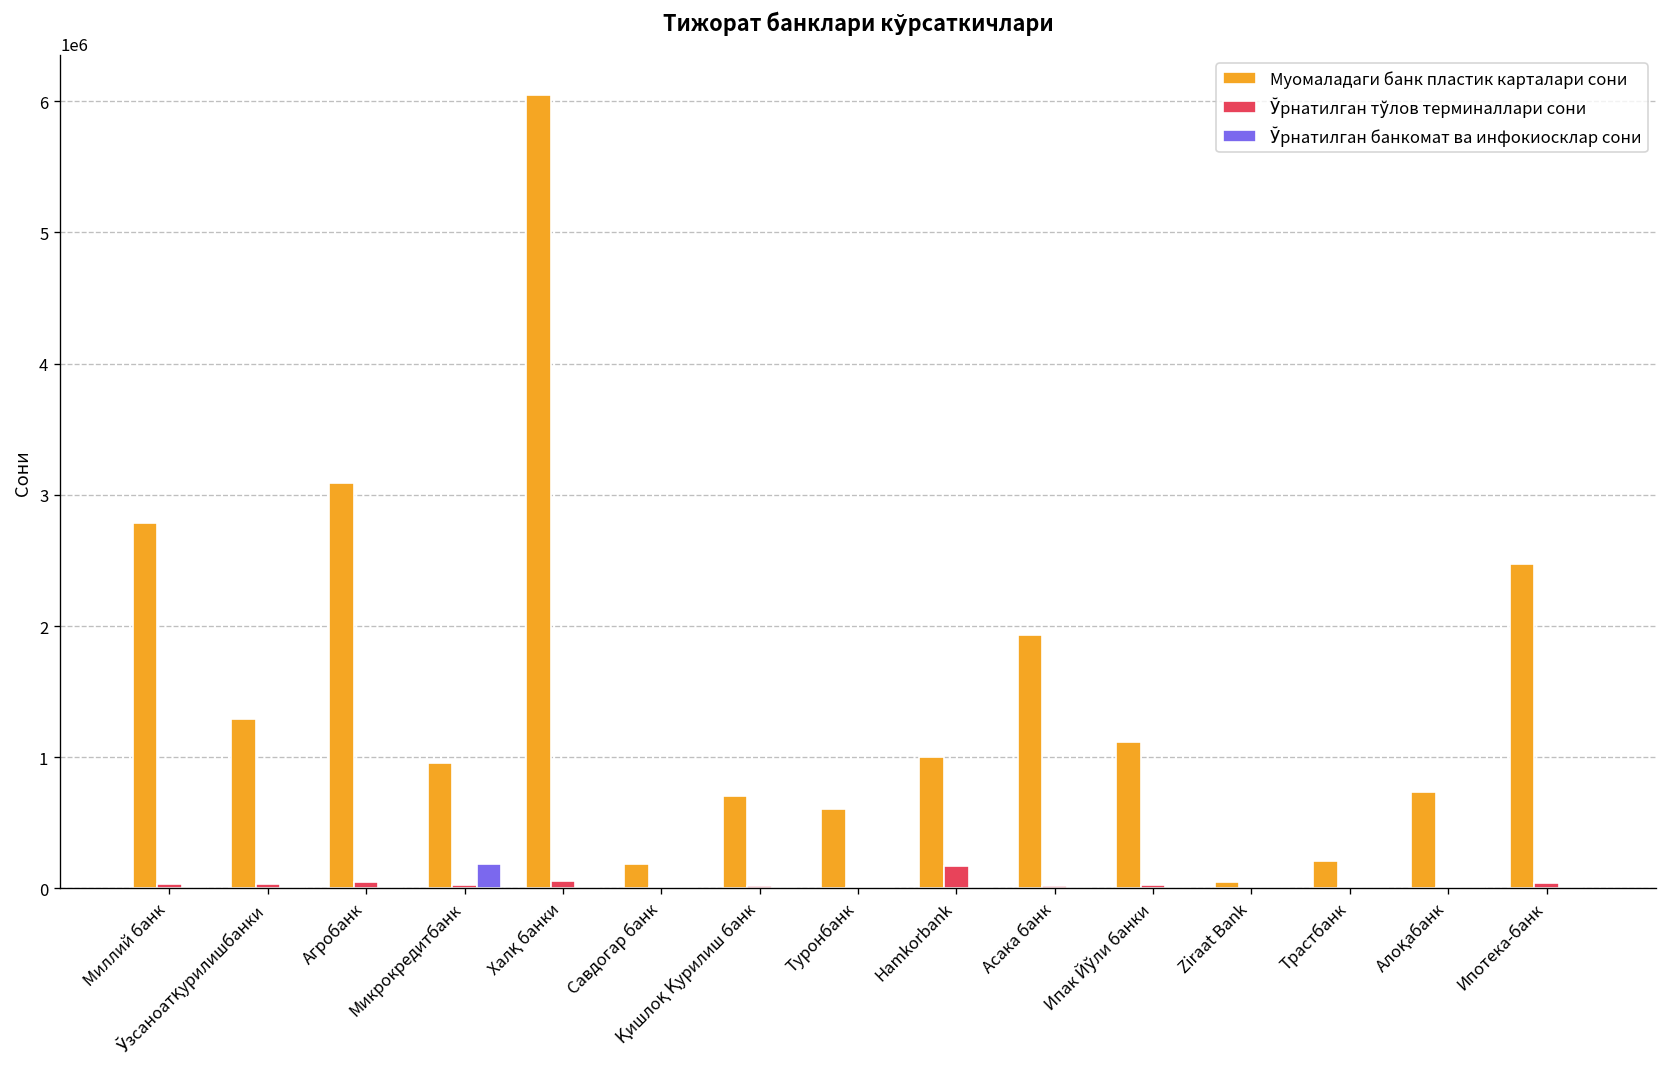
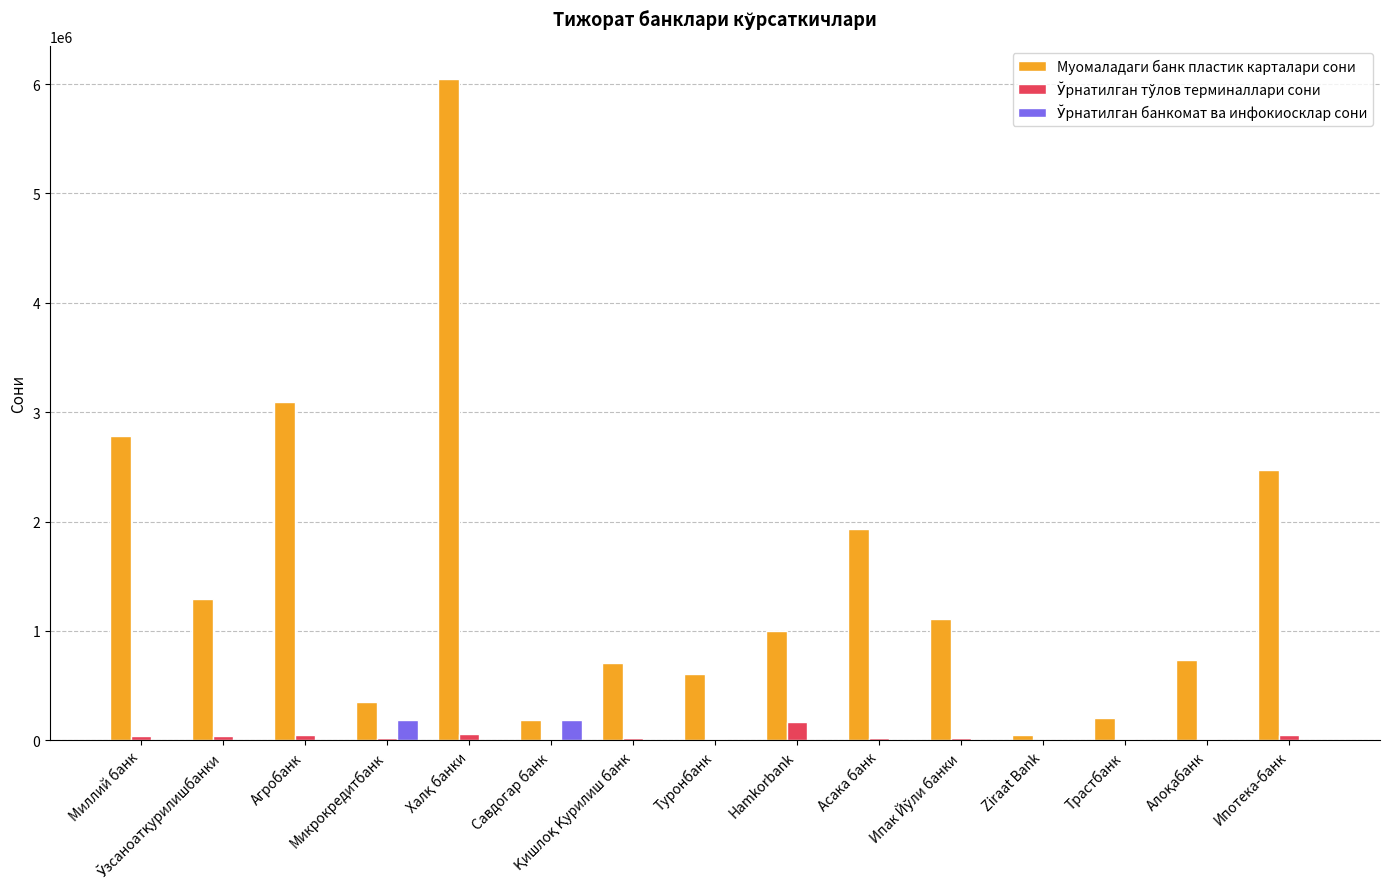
Муомаладаги банк пластик карталари сони, Микрокредитбанк: 960000 -> 350000
Ўрнатилган банкомат ва инфокиосклар сони, Савдогар банк: 0 -> 180000
